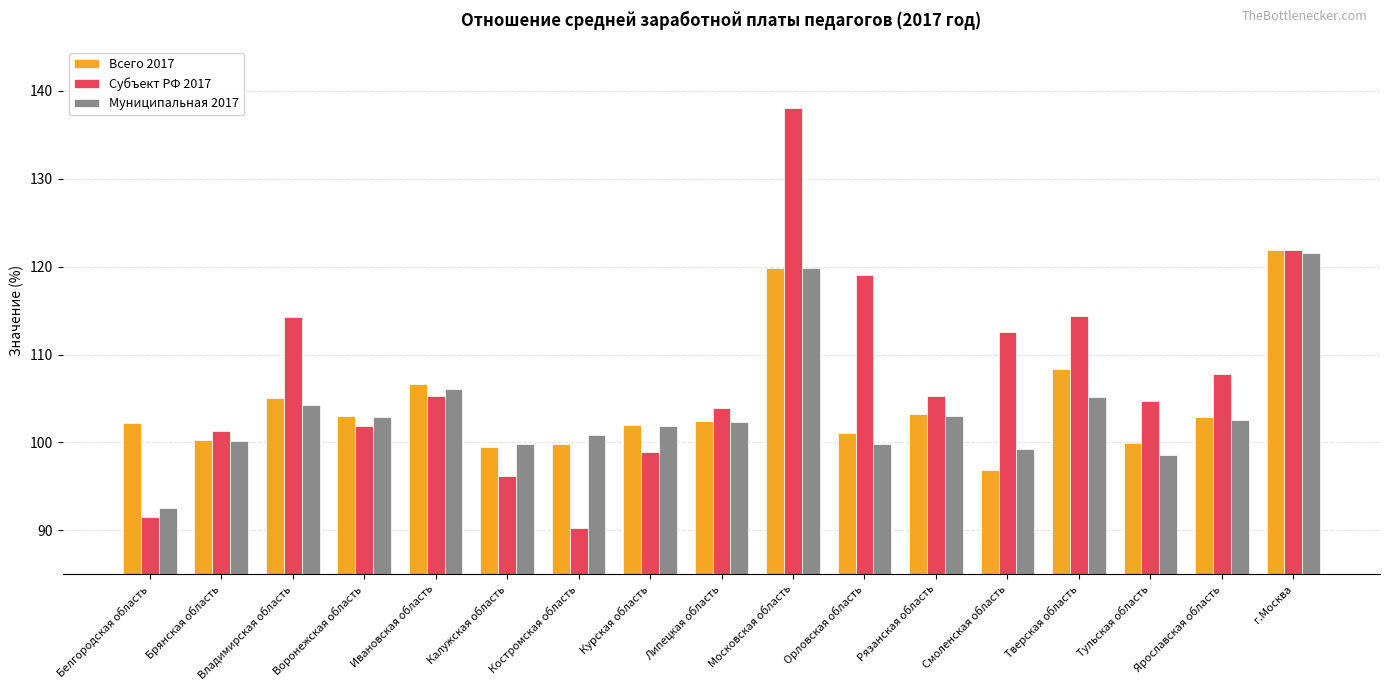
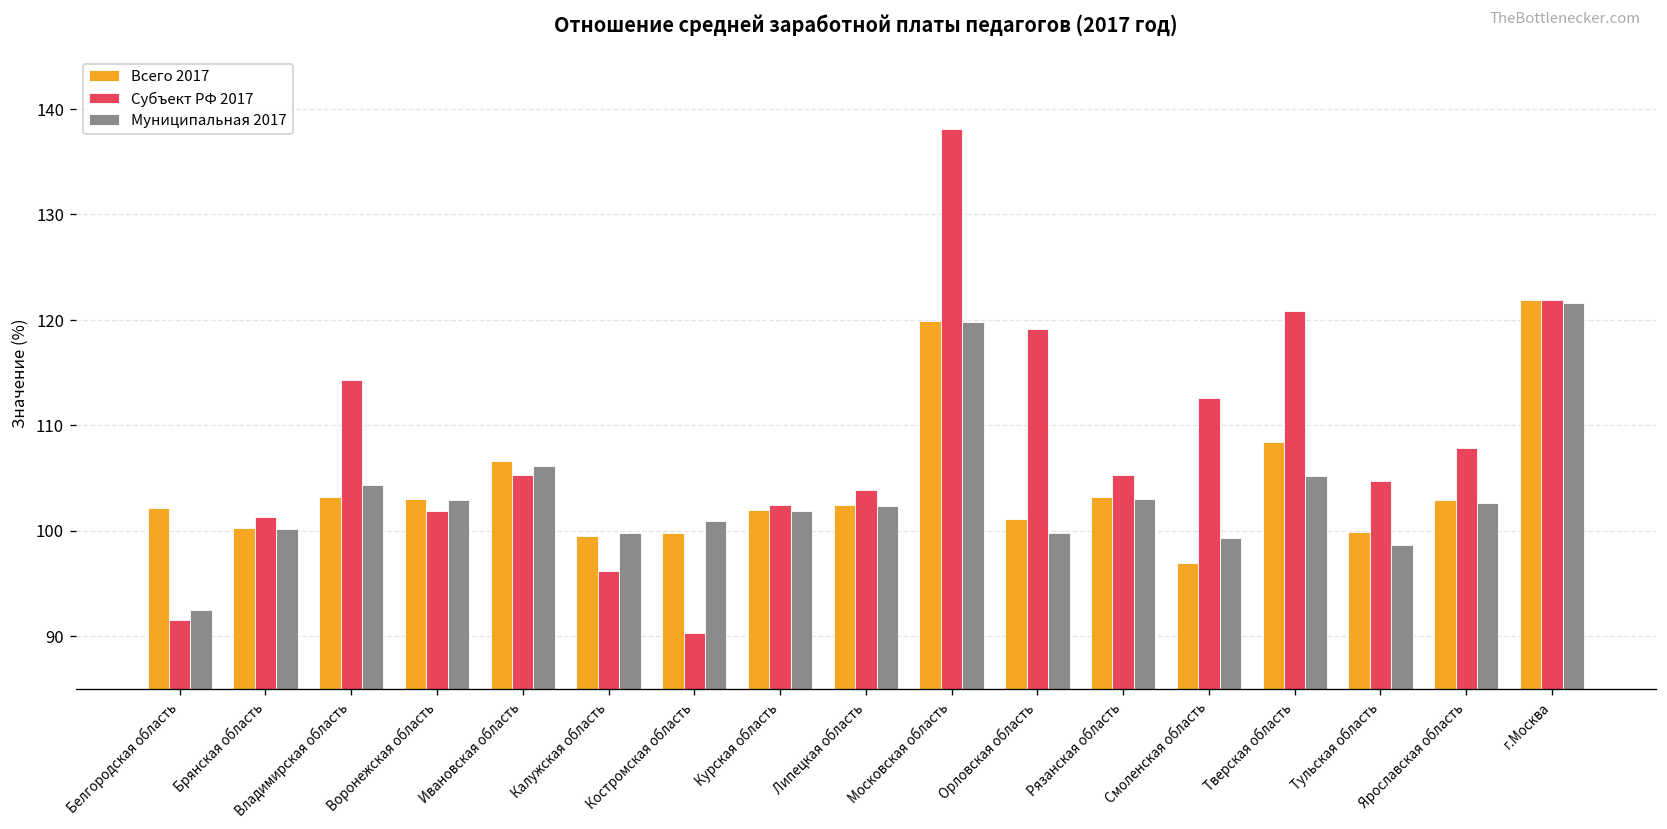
Всего 2017, Владимирская область: 105 -> 103
Субъект РФ 2017, Курская область: 99 -> 102
Субъект РФ 2017, Тверская область: 114 -> 121
